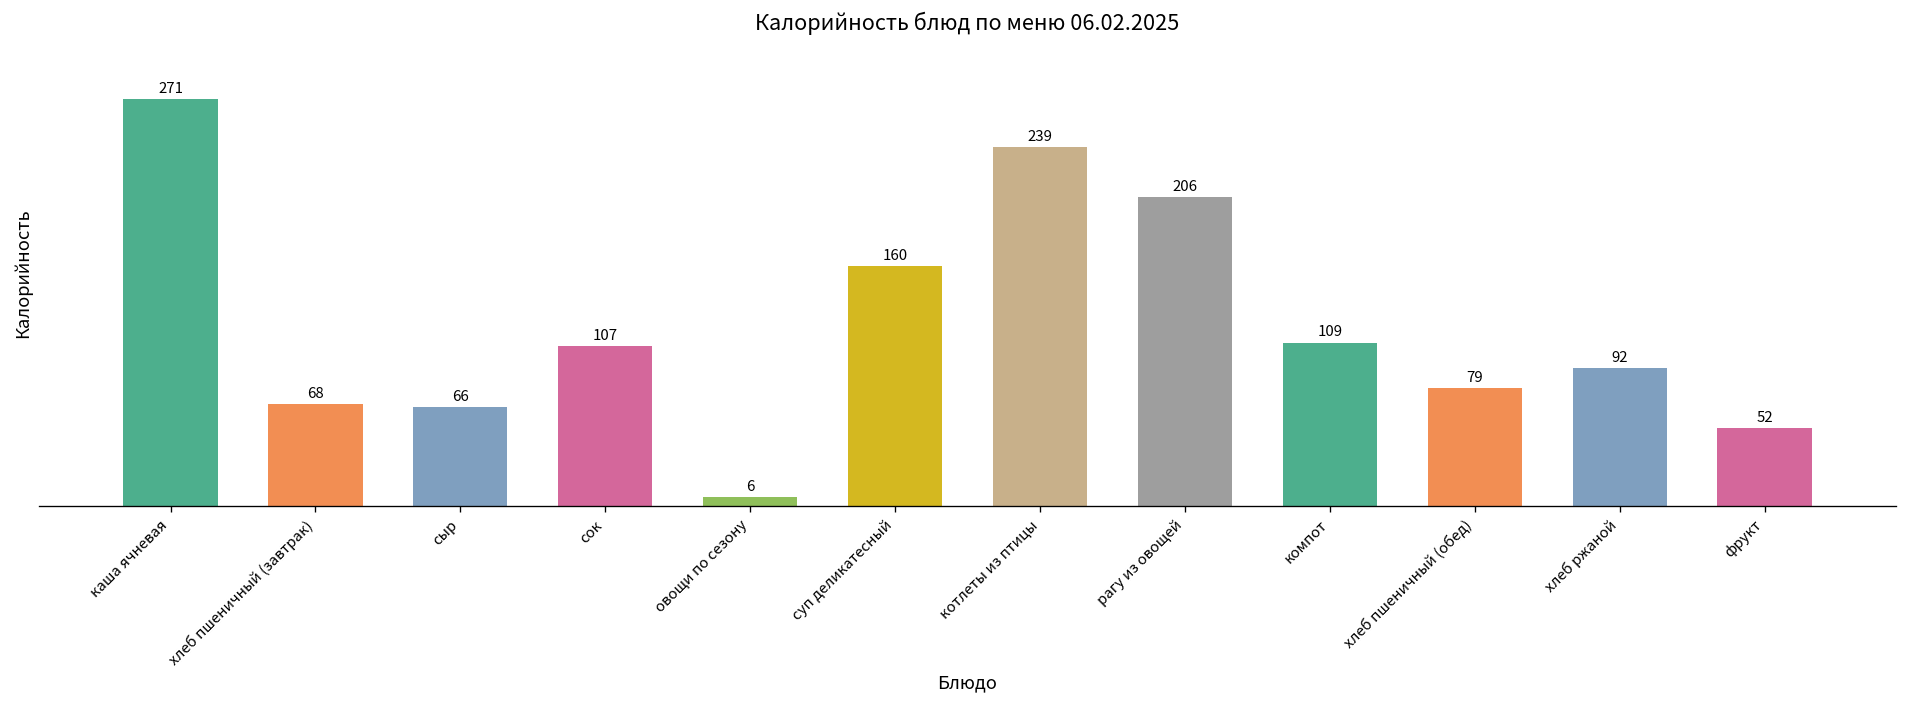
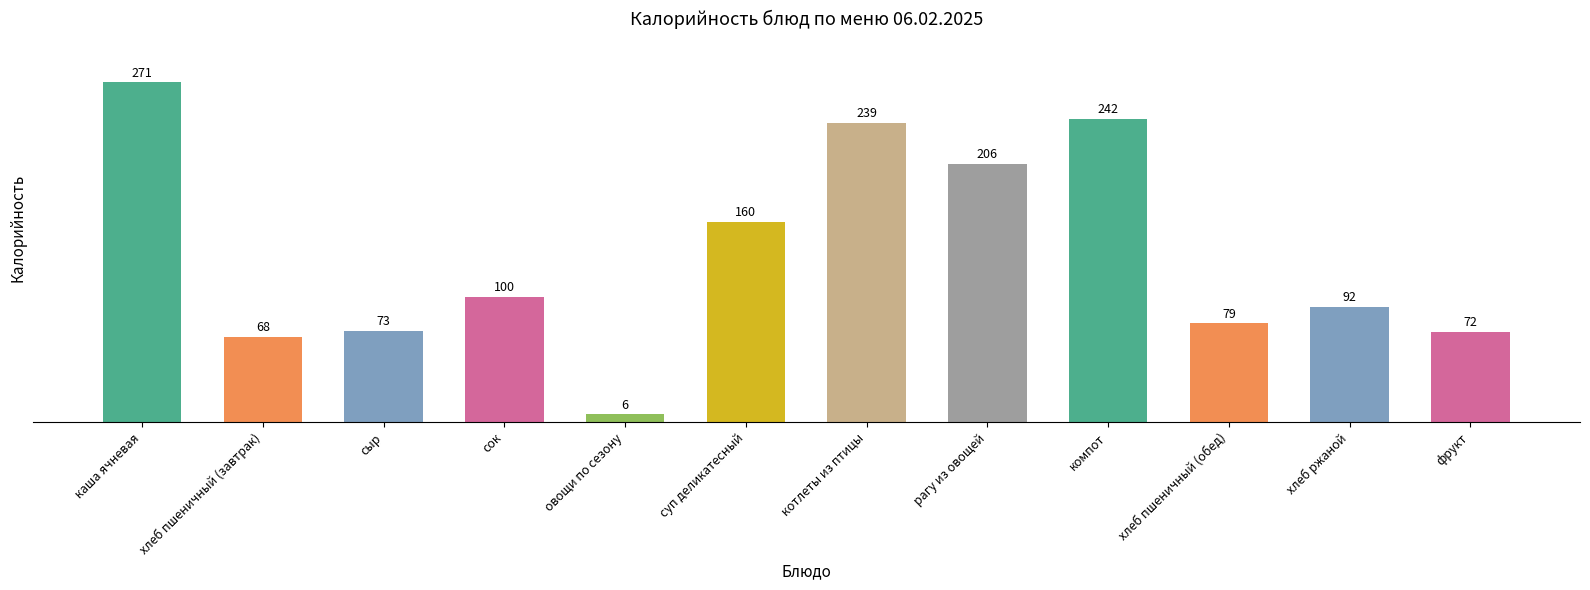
сыр: 66 -> 73
сок: 107 -> 100
компот: 109 -> 242
фрукт: 52 -> 72
